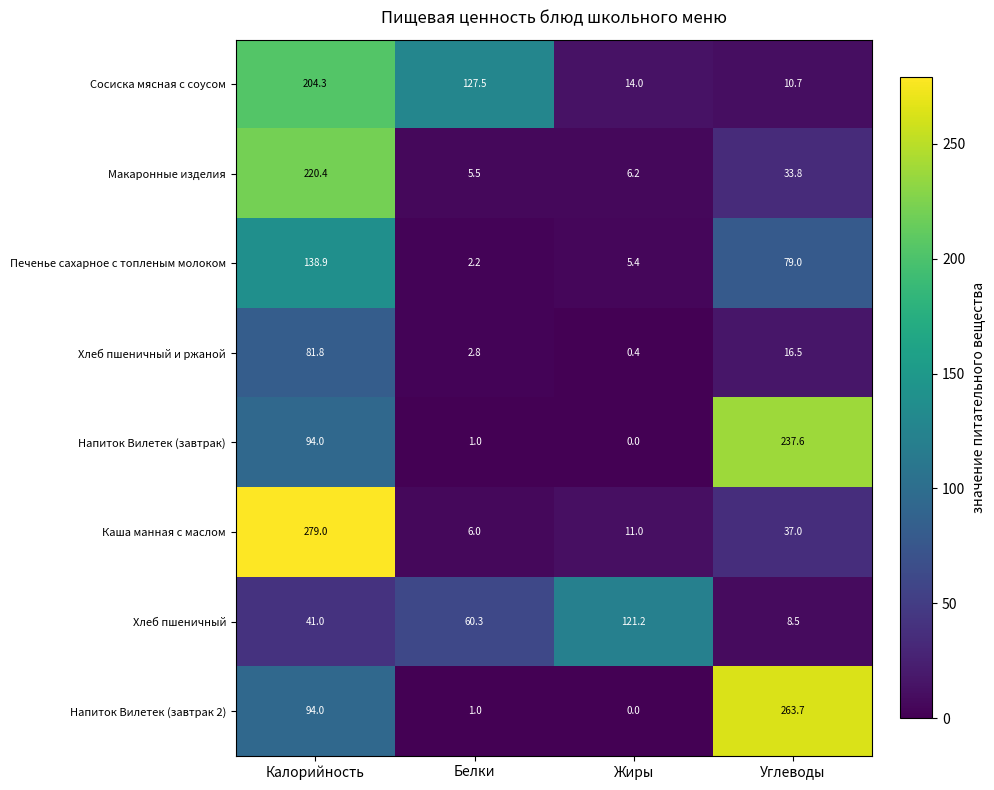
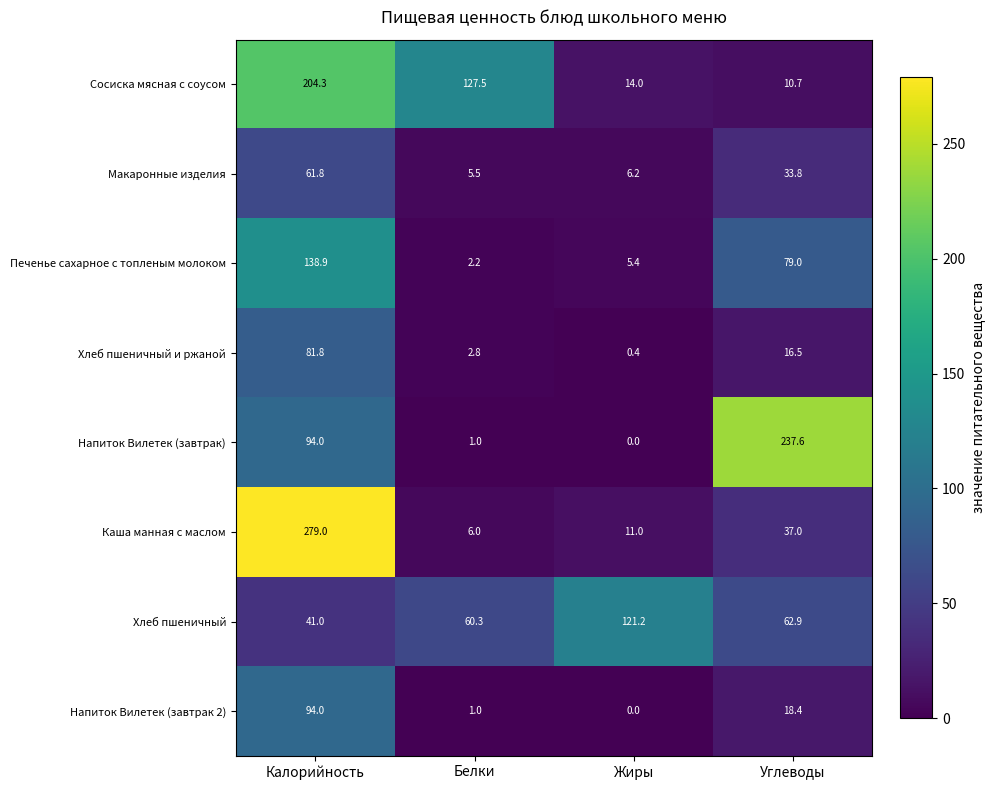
Макаронные изделия, Калорийность: 220.4 -> 61.8
Хлеб пшеничный, Углеводы: 8.5 -> 62.9
Напиток Вилетек (завтрак 2), Углеводы: 263.7 -> 18.4
